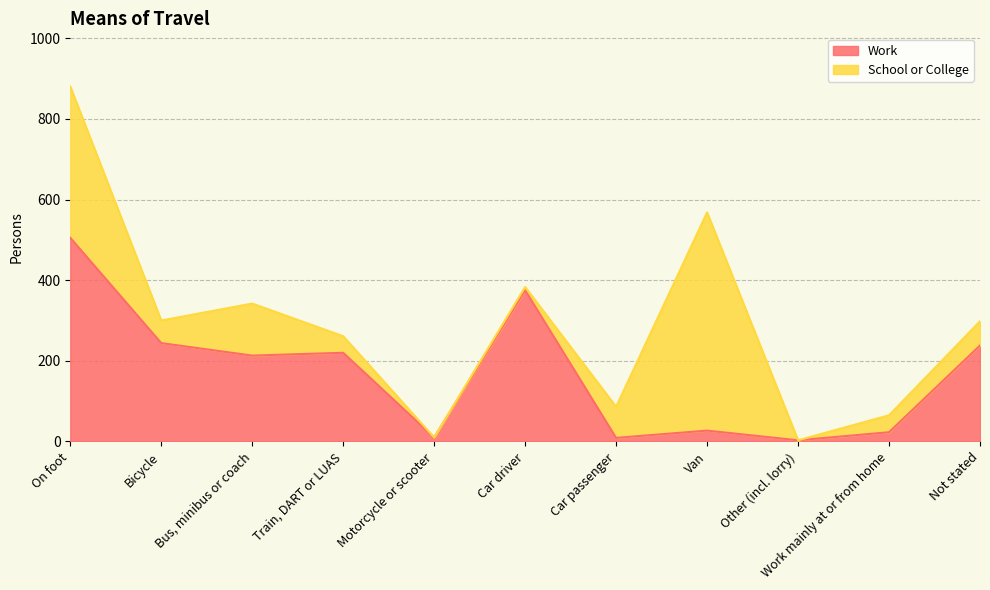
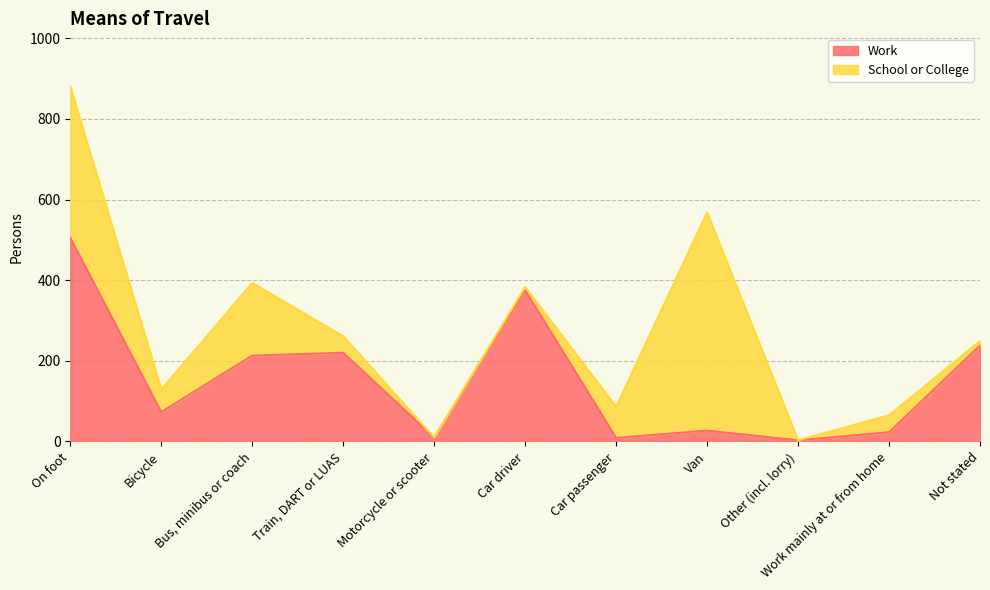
Work, Bicycle: 240 -> 70
School or College, Bus, minibus or coach: 130 -> 180
School or College, Not stated: 60 -> 10
